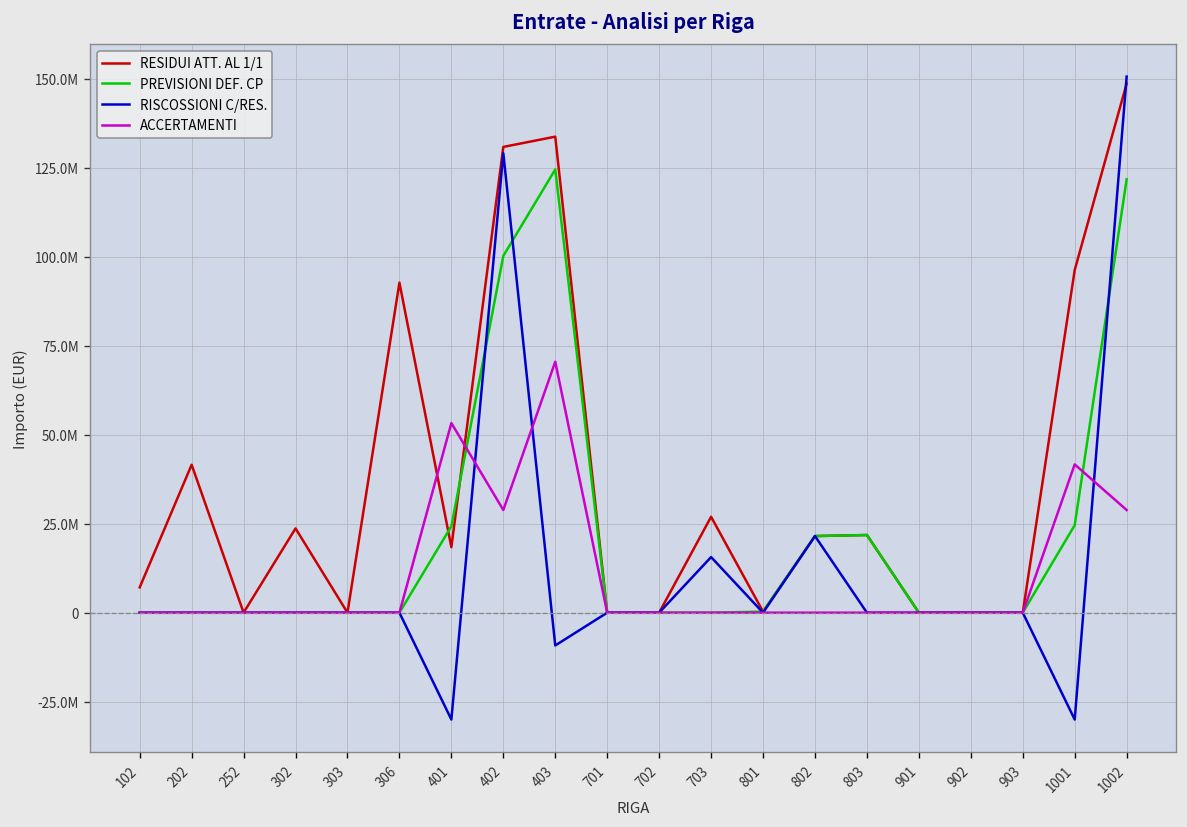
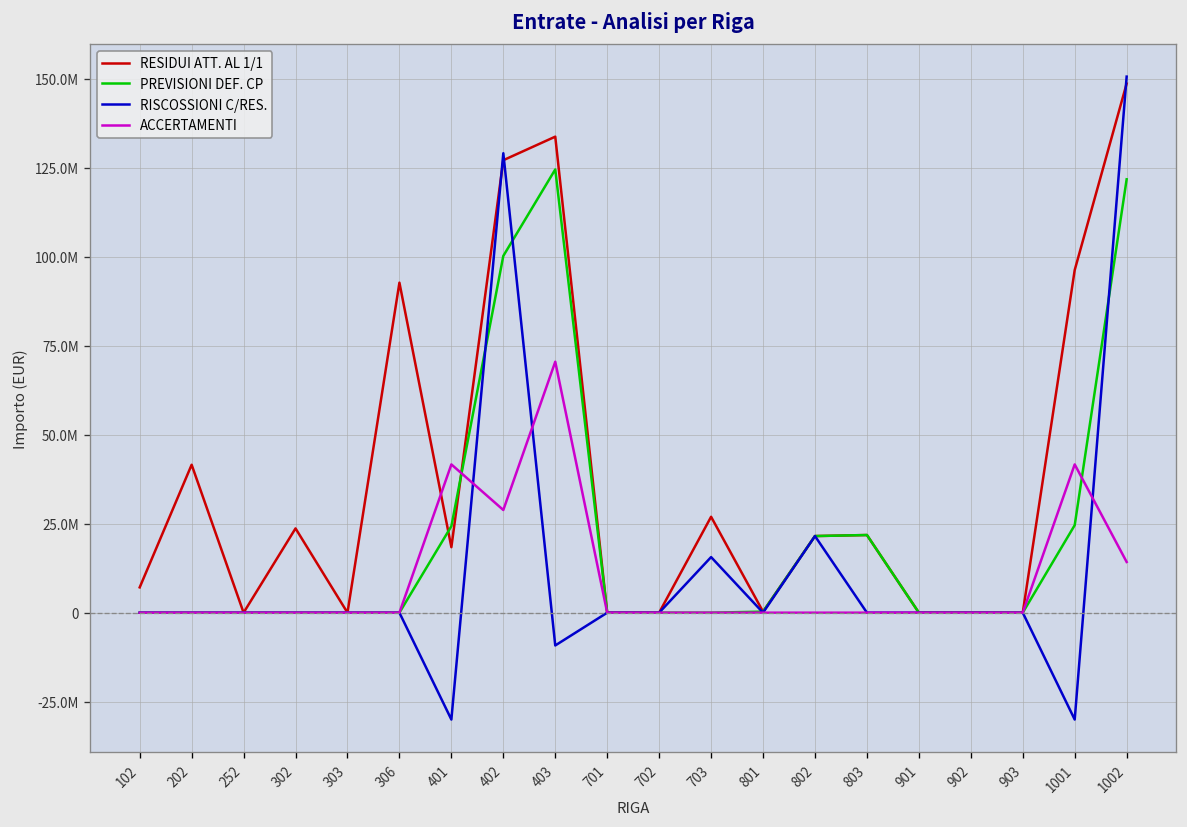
ACCERTAMENTI, 401: 53000000 -> 42000000
RESIDUI ATT. AL 1/1, 402: 131000000 -> 127000000
ACCERTAMENTI, 1002: 29000000 -> 14000000
